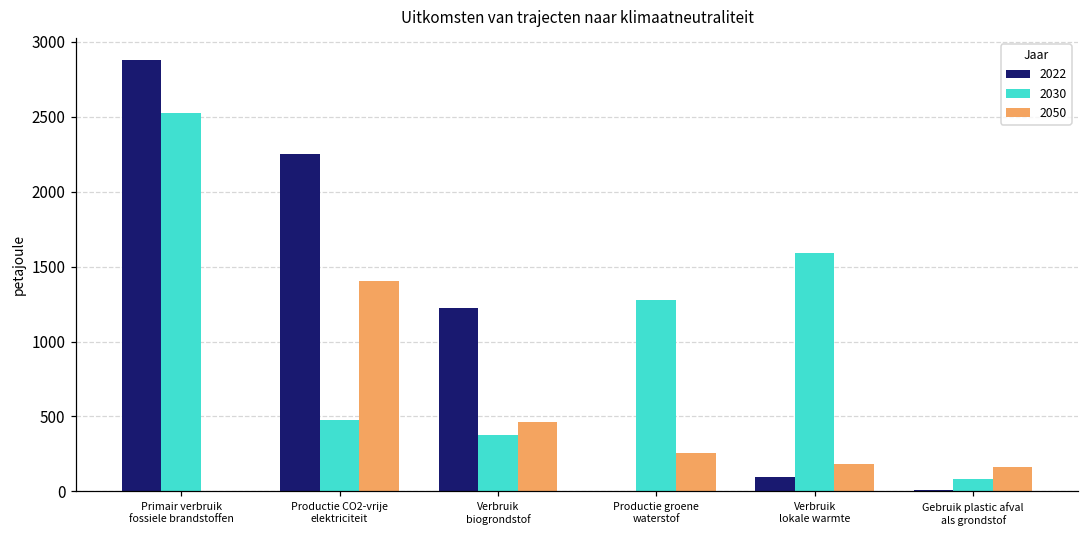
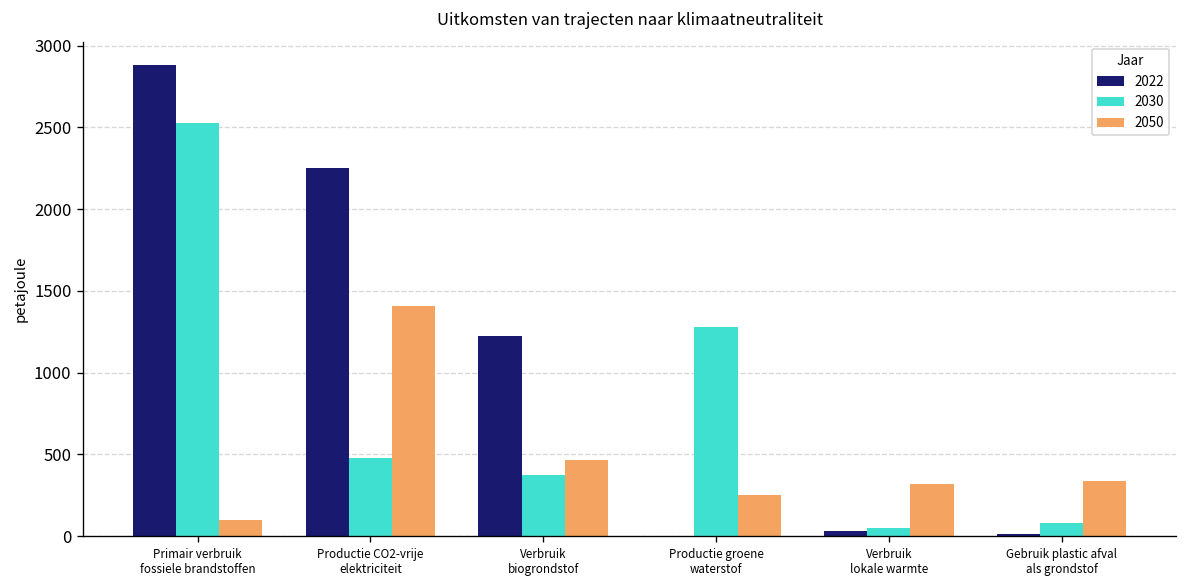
2050, Primair verbruik fossiele brandstoffen: 0 -> 100
2022, Verbruik lokale warmte: 90 -> 30
2030, Verbruik lokale warmte: 1590 -> 50
2050, Verbruik lokale warmte: 180 -> 320
2050, Gebruik plastic afval als grondstof: 160 -> 340
